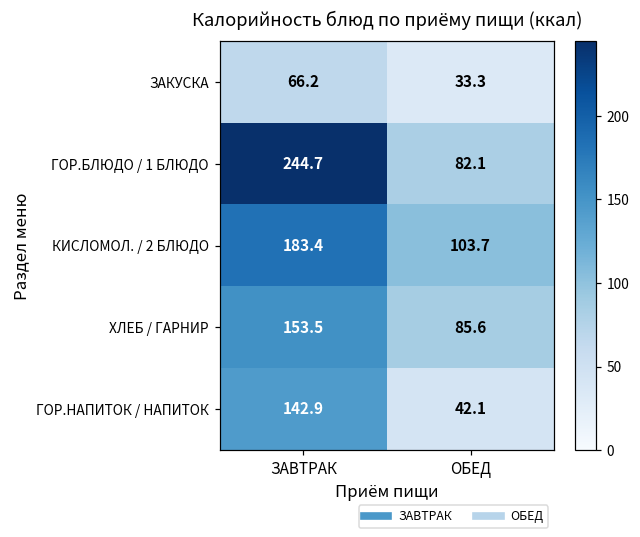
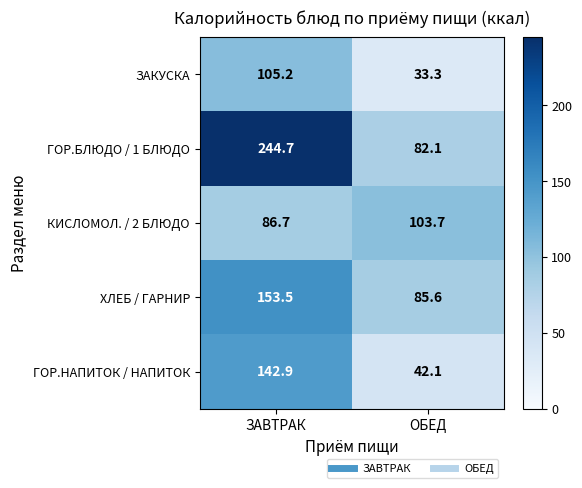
ЗАКУСКА, ЗАВТРАК: 66.2 -> 105.2
КИСЛОМОЛ. / 2 БЛЮДО, ЗАВТРАК: 183.4 -> 86.7
